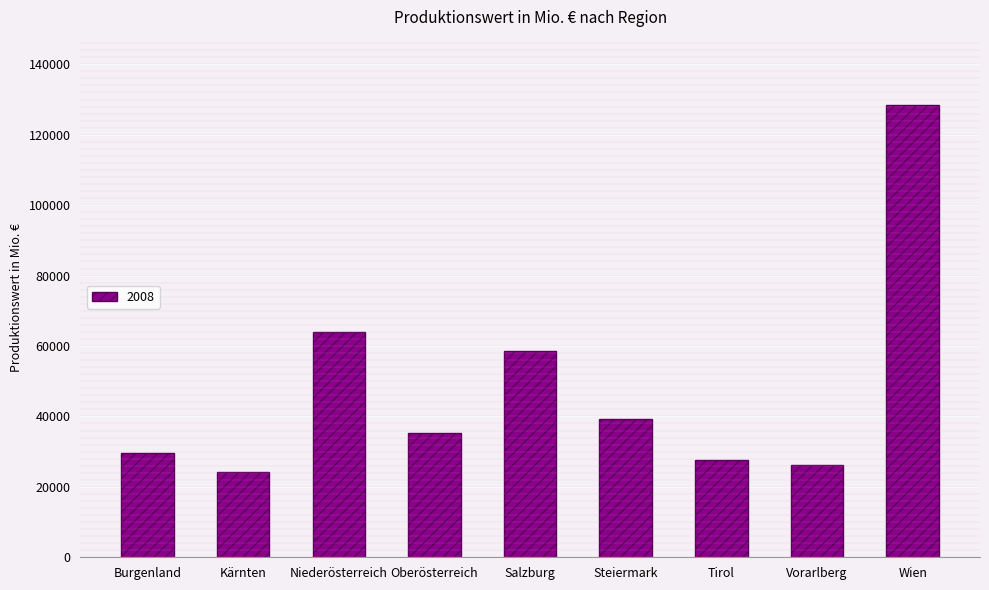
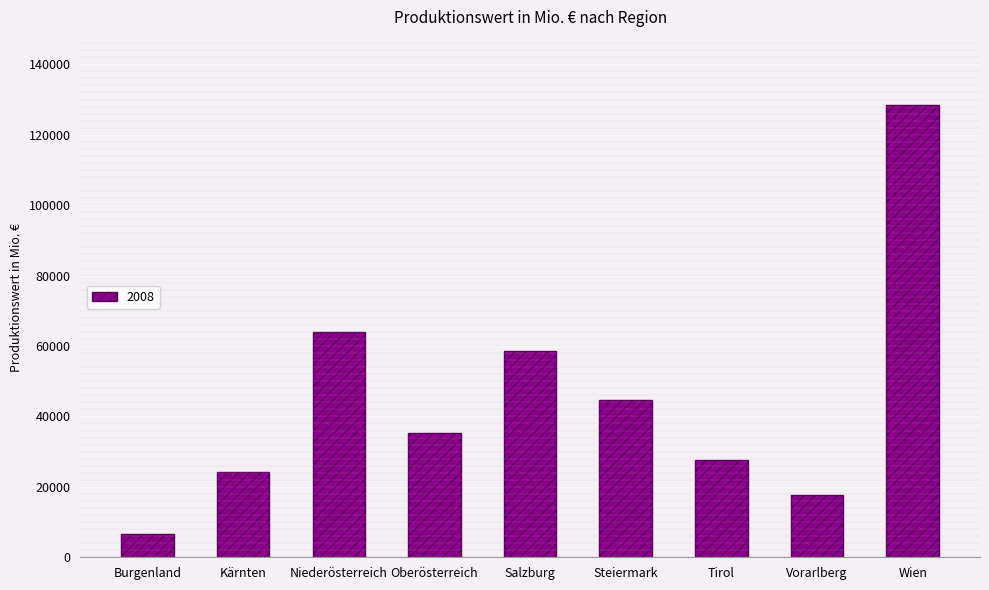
Burgenland: 30000 -> 6000
Steiermark: 39000 -> 45000
Vorarlberg: 26000 -> 18000
